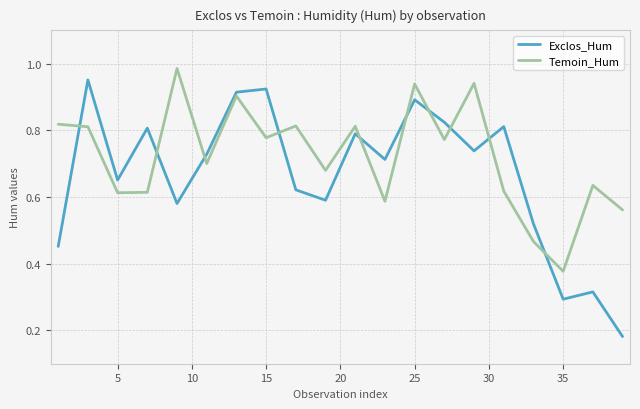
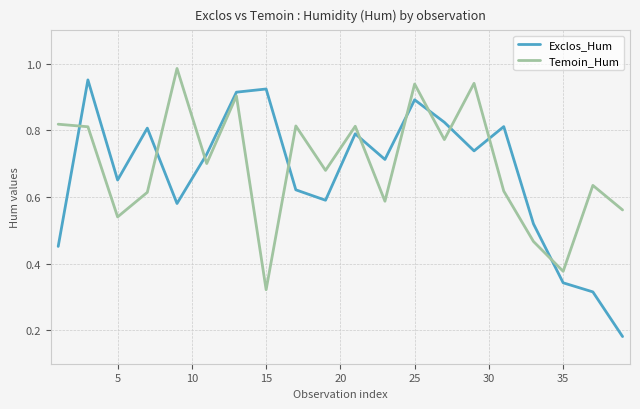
Temoin_Hum, 5: 0.61 -> 0.54
Temoin_Hum, 15: 0.78 -> 0.32
Exclos_Hum, 35: 0.29 -> 0.34
